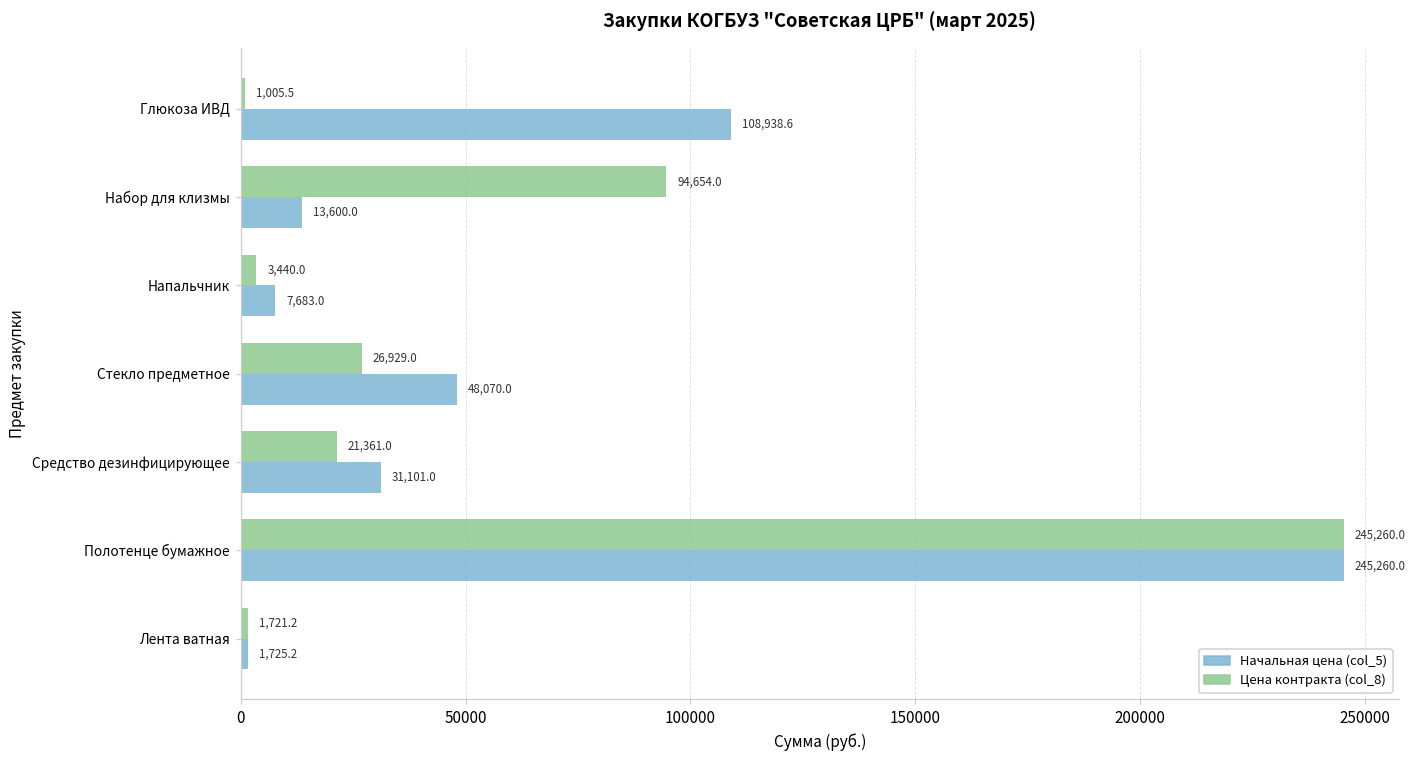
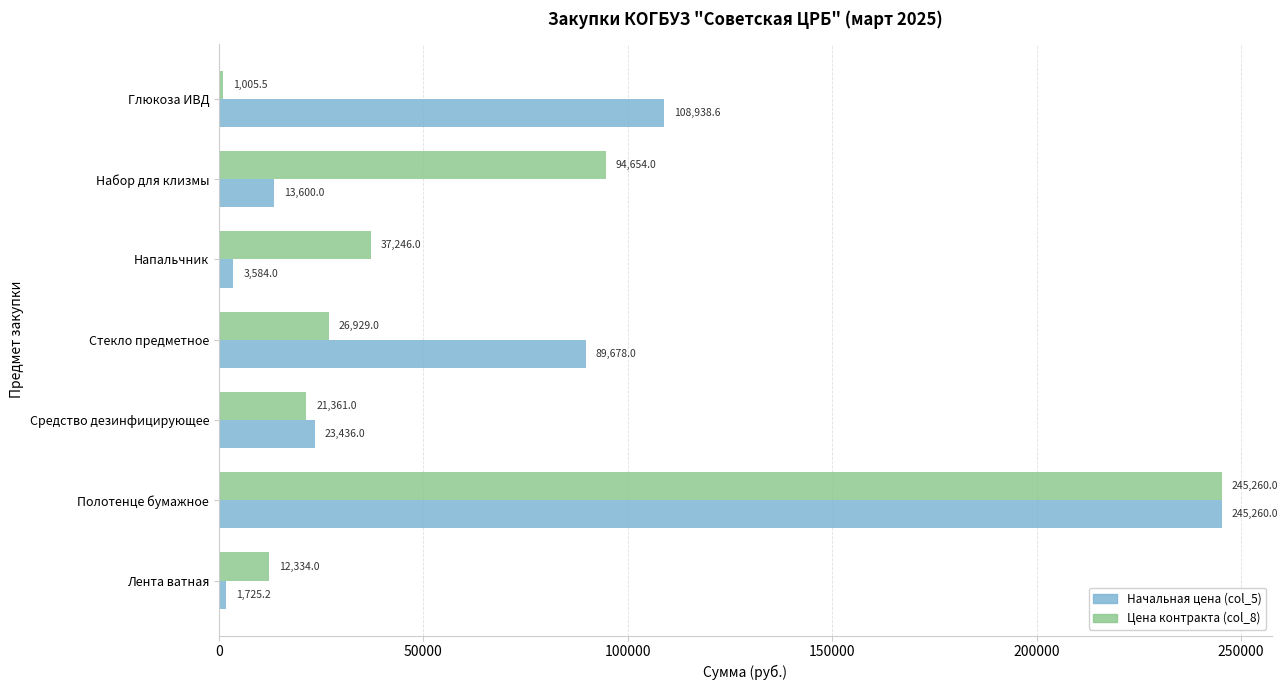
Цена контракта (col_8), Напальчник: 3,440.0 -> 37,246.0
Начальная цена (col_5), Напальчник: 7,683.0 -> 3,584.0
Начальная цена (col_5), Стекло предметное: 48,070.0 -> 89,678.0
Начальная цена (col_5), Средство дезинфицирующее: 31,101.0 -> 23,436.0
Цена контракта (col_8), Лента ватная: 1,721.2 -> 12,334.0
